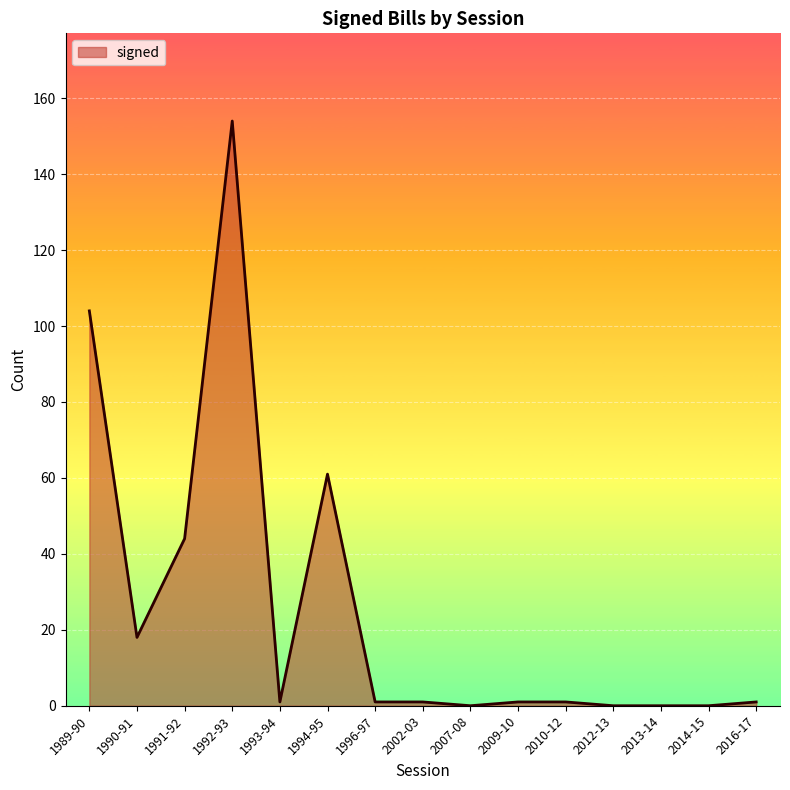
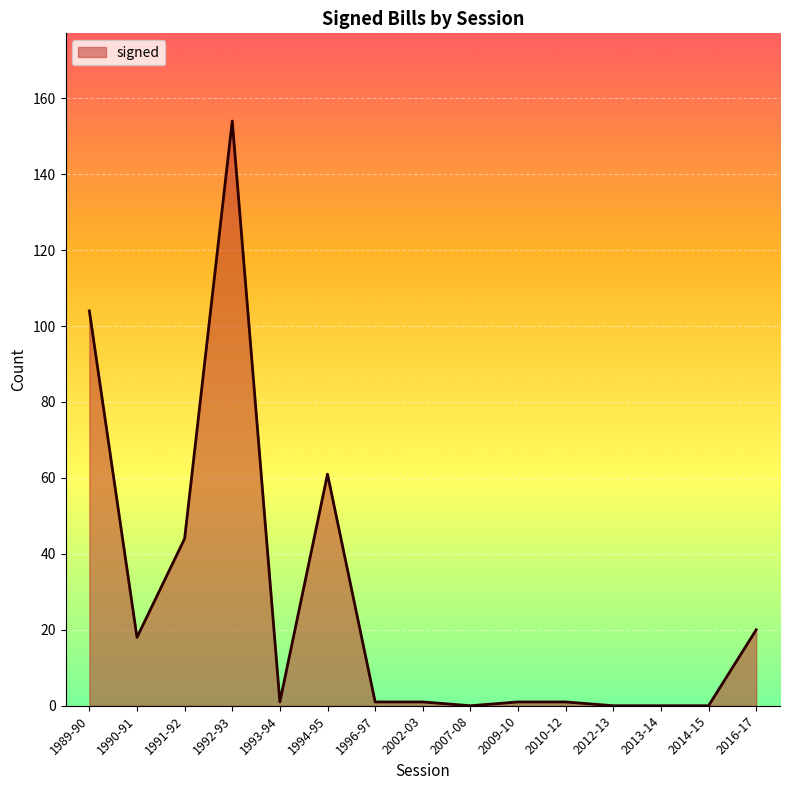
2016-17: 1 -> 20
